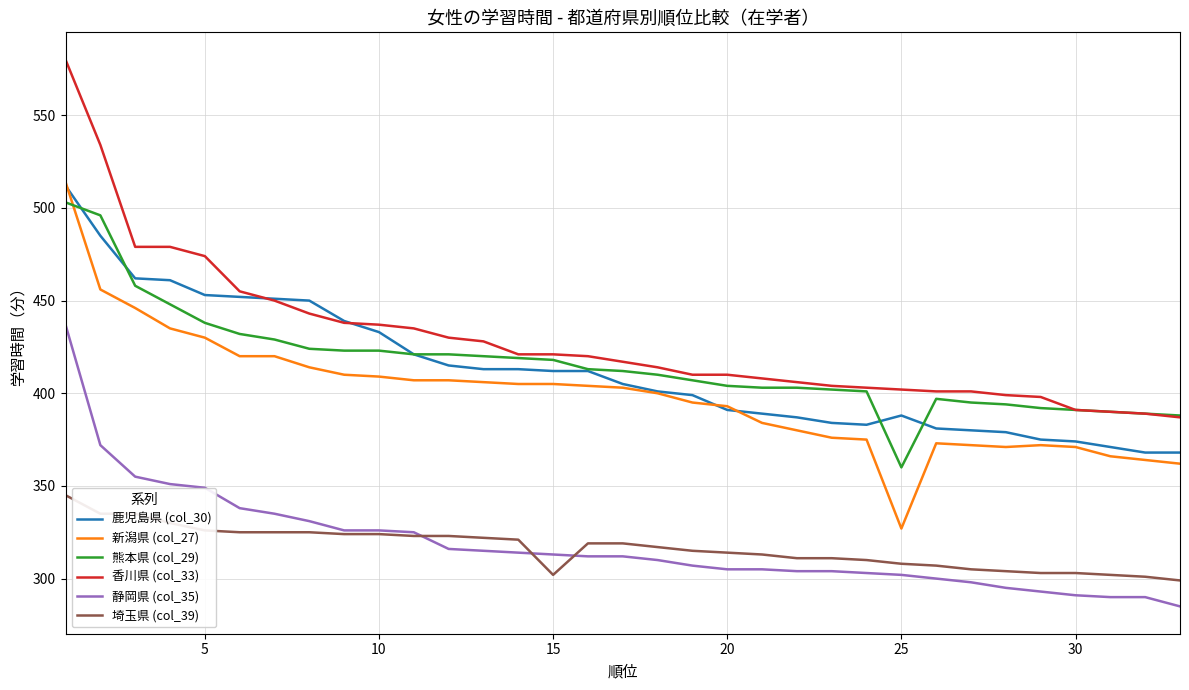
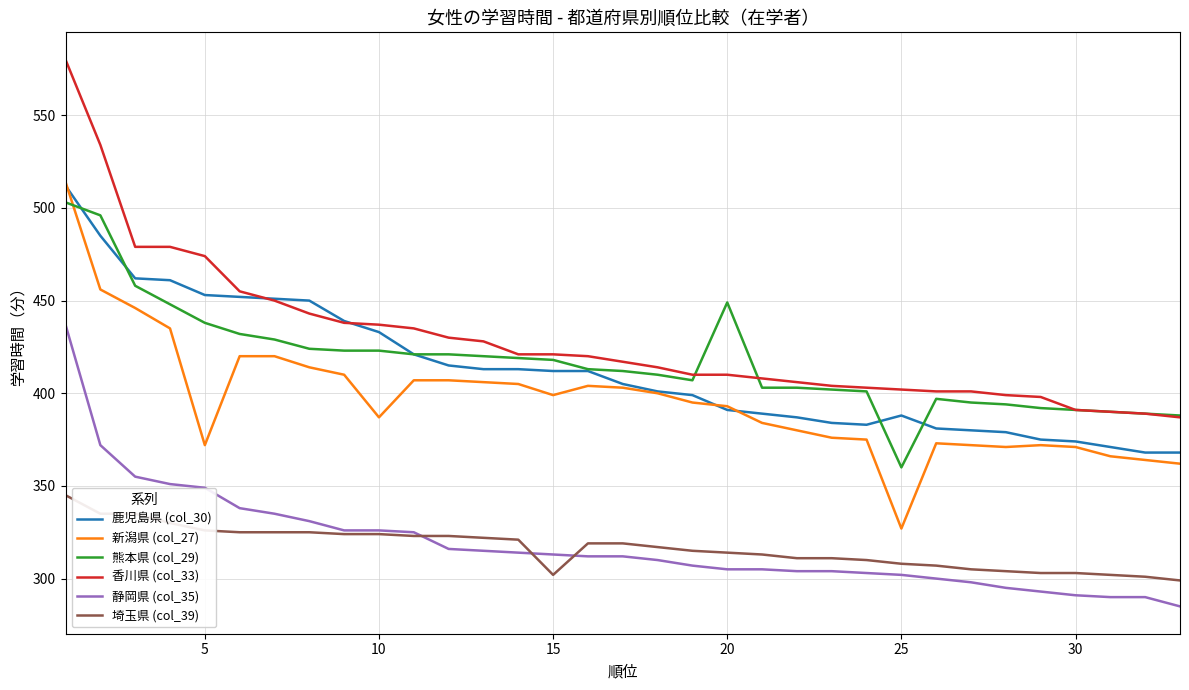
新潟県 (col_27), 5: 430 -> 372
新潟県 (col_27), 10: 409 -> 387
新潟県 (col_27), 15: 405 -> 399
熊本県 (col_29), 20: 404 -> 449
